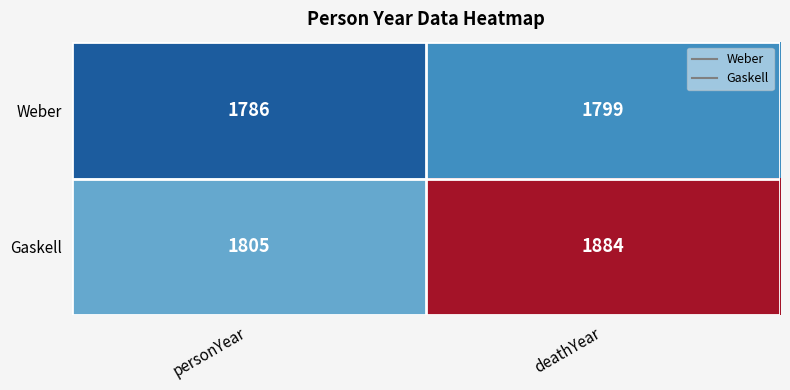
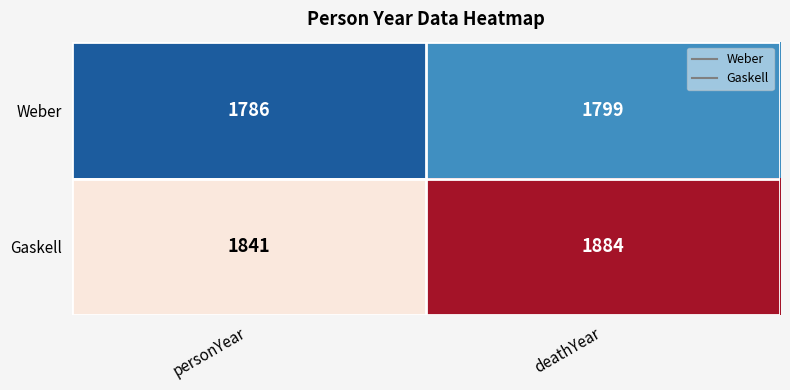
Gaskell, personYear: 1805 -> 1841
